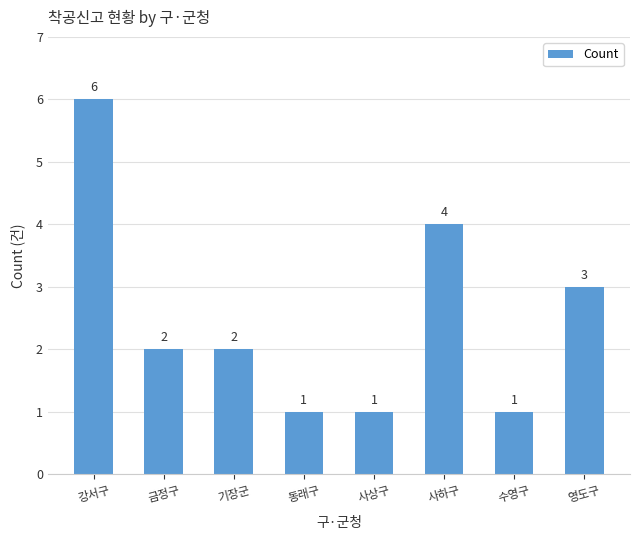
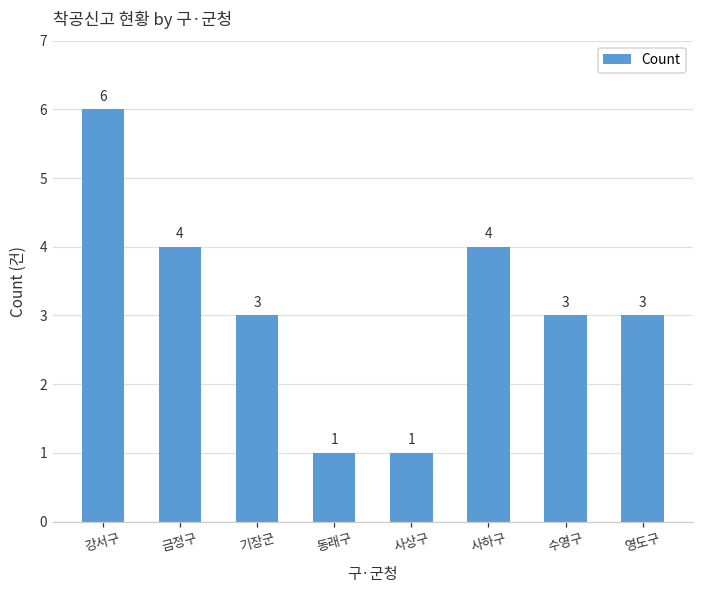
금정구: 2 -> 4
기장군: 2 -> 3
수영구: 1 -> 3
